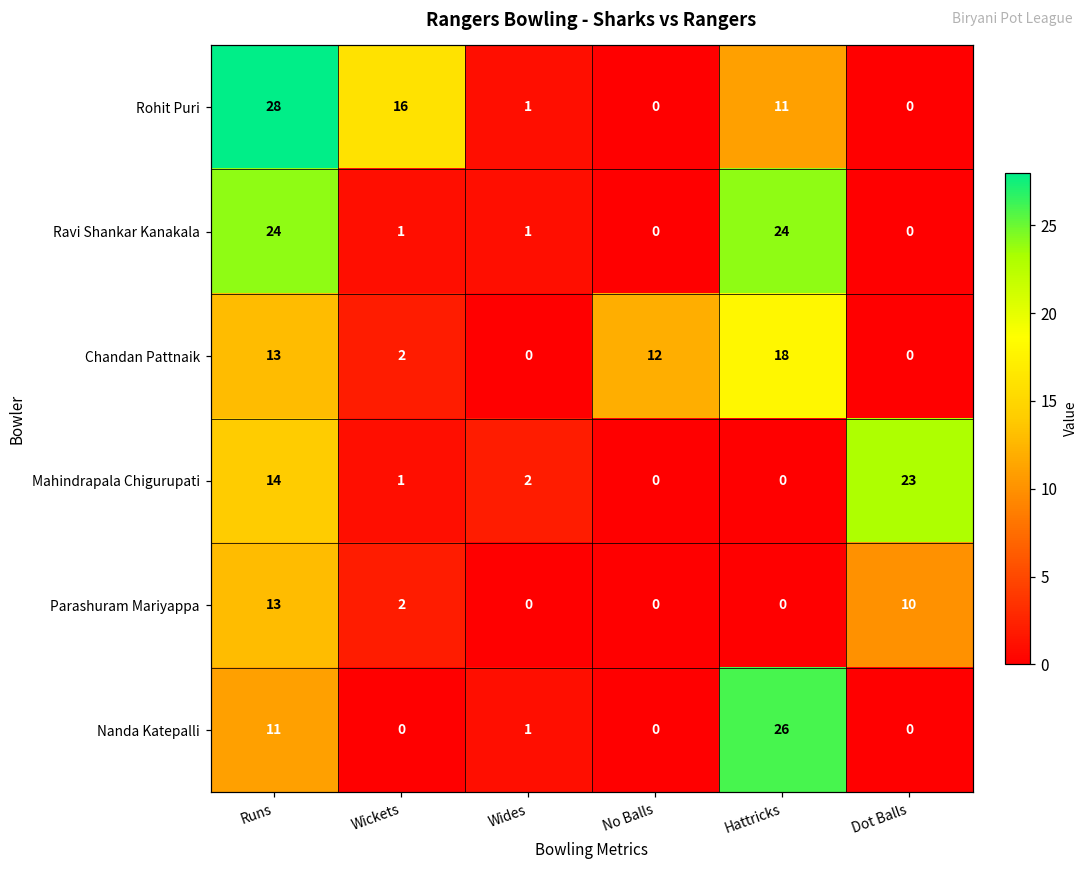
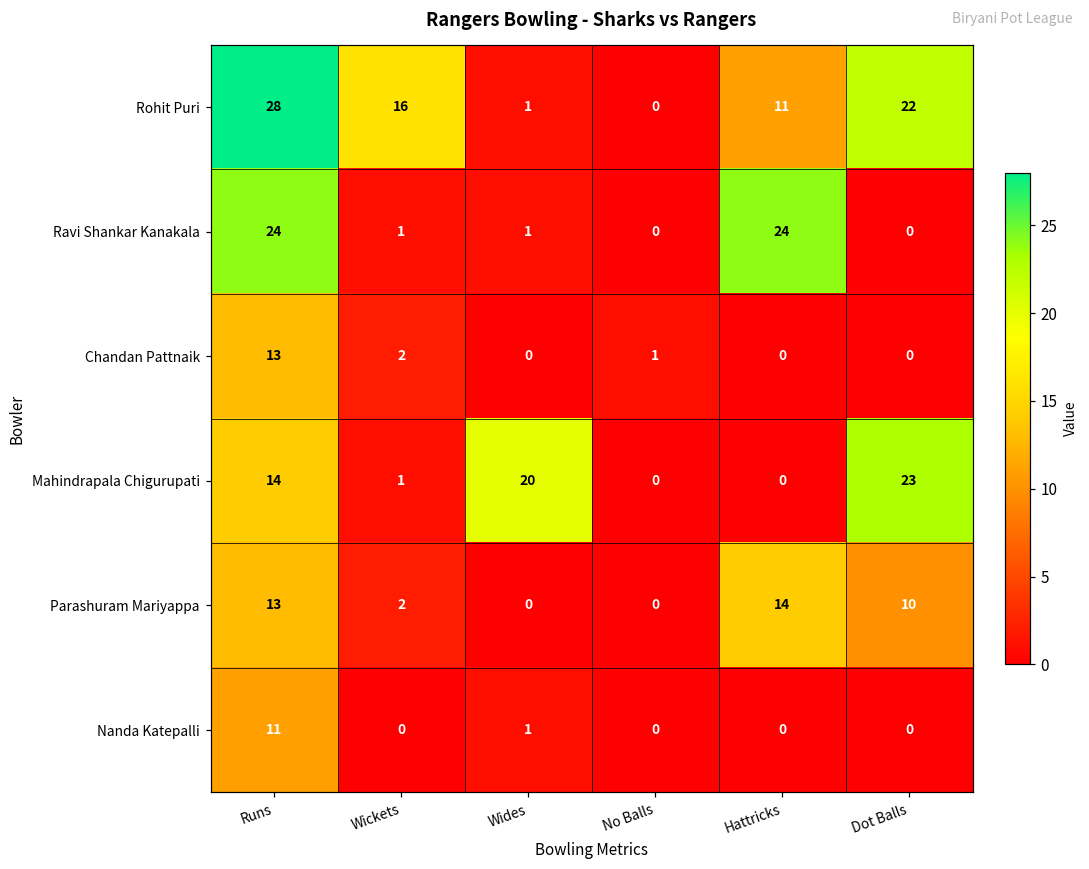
Rohit Puri, Dot Balls: 0 -> 22
Chandan Pattnaik, No Balls: 12 -> 1
Chandan Pattnaik, Hattricks: 18 -> 0
Mahindrapala Chigurupati, Wides: 2 -> 20
Parashuram Mariyappa, Hattricks: 0 -> 14
Nanda Katepalli, Hattricks: 26 -> 0
